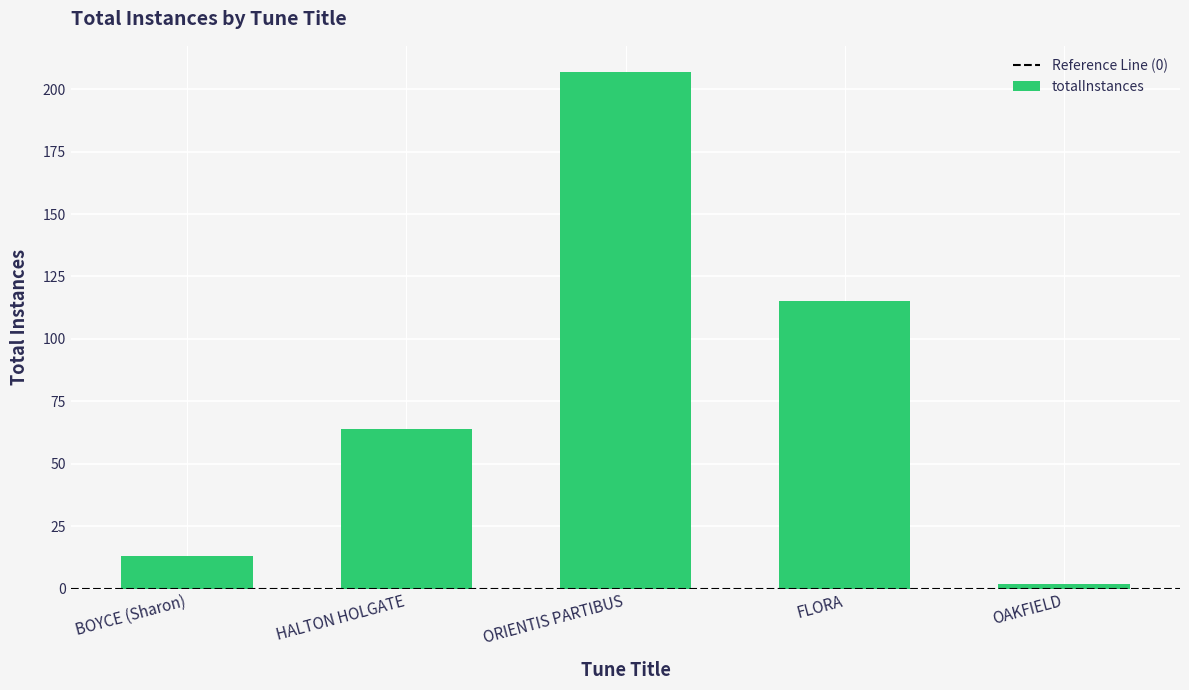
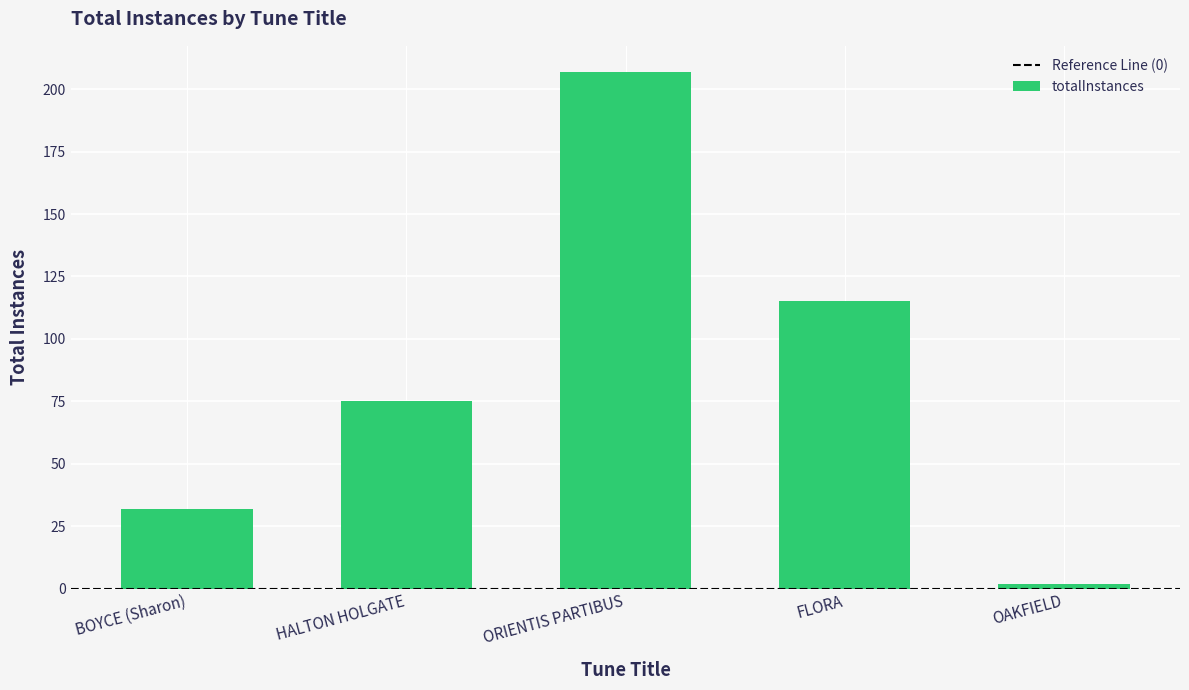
BOYCE (Sharon): 13 -> 32
HALTON HOLGATE: 64 -> 75
